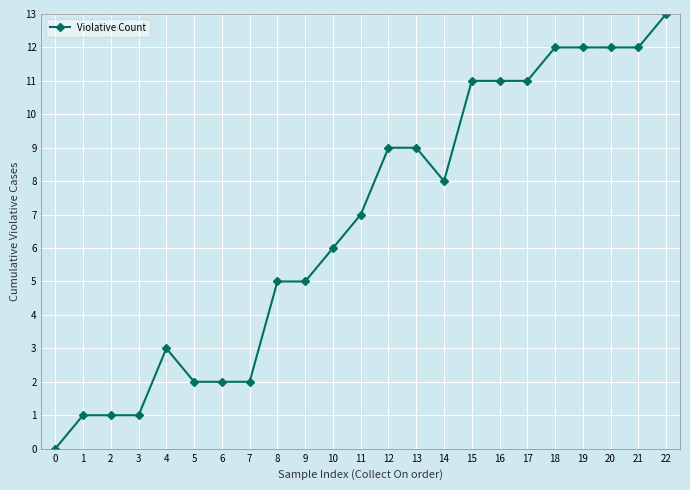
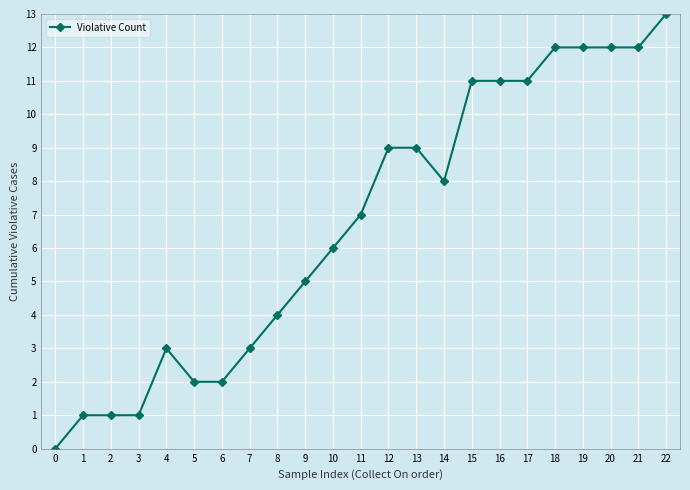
7: 2 -> 3
8: 5 -> 4
